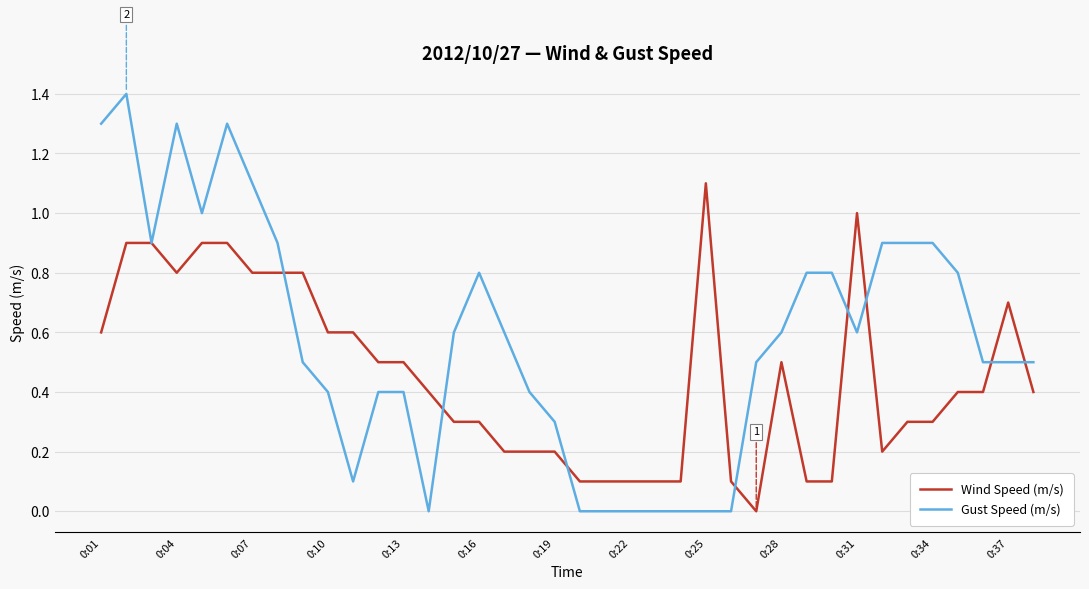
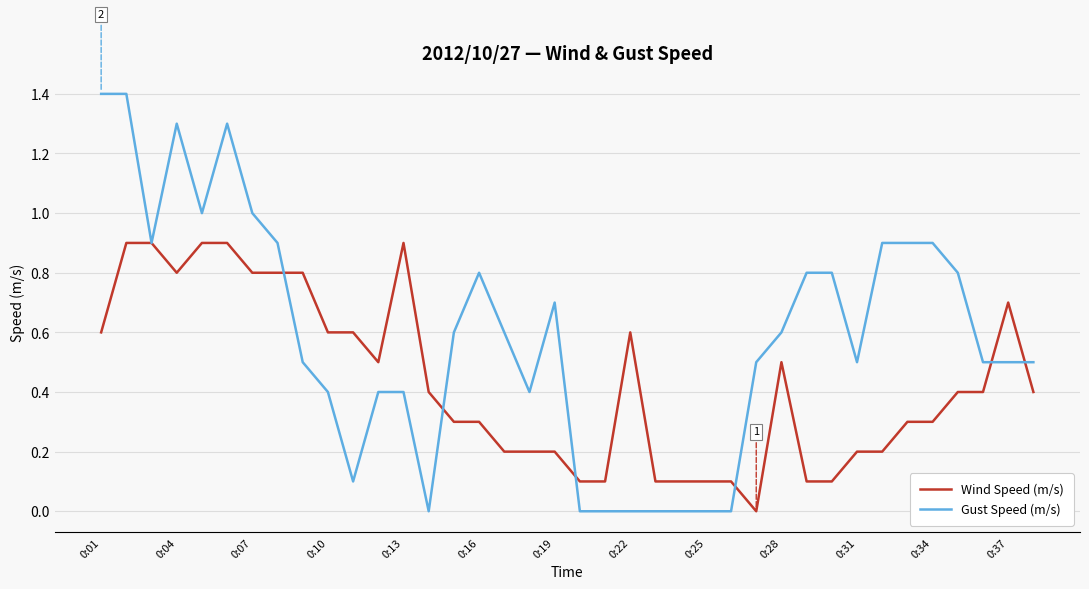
Gust Speed (m/s), 0:01: 1.3 -> 1.4
Gust Speed (m/s), 0:07: 1.1 -> 1.0
Wind Speed (m/s), 0:13: 0.5 -> 0.9
Gust Speed (m/s), 0:19: 0.3 -> 0.7
Wind Speed (m/s), 0:22: 0.1 -> 0.6
Wind Speed (m/s), 0:25: 1.1 -> 0.1
Wind Speed (m/s), 0:31: 1.0 -> 0.2
Gust Speed (m/s), 0:31: 0.6 -> 0.5
